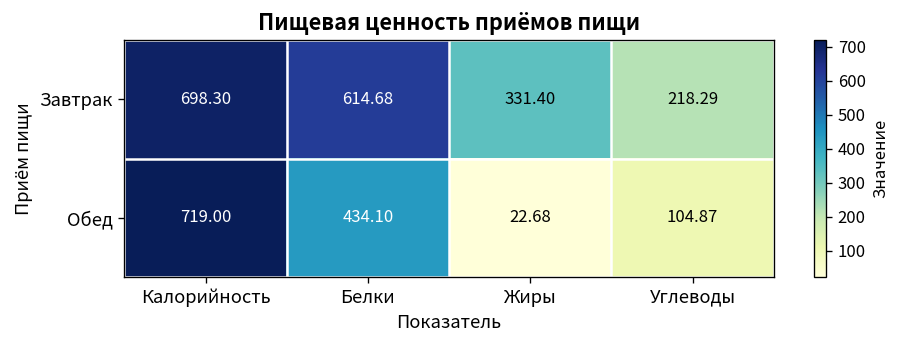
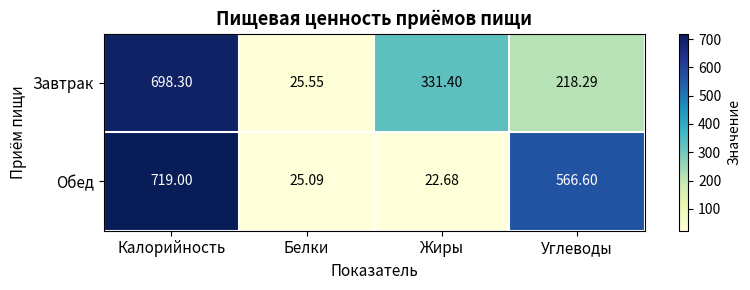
Завтрак, Белки: 614.68 -> 25.55
Обед, Белки: 434.10 -> 25.09
Обед, Углеводы: 104.87 -> 566.60
